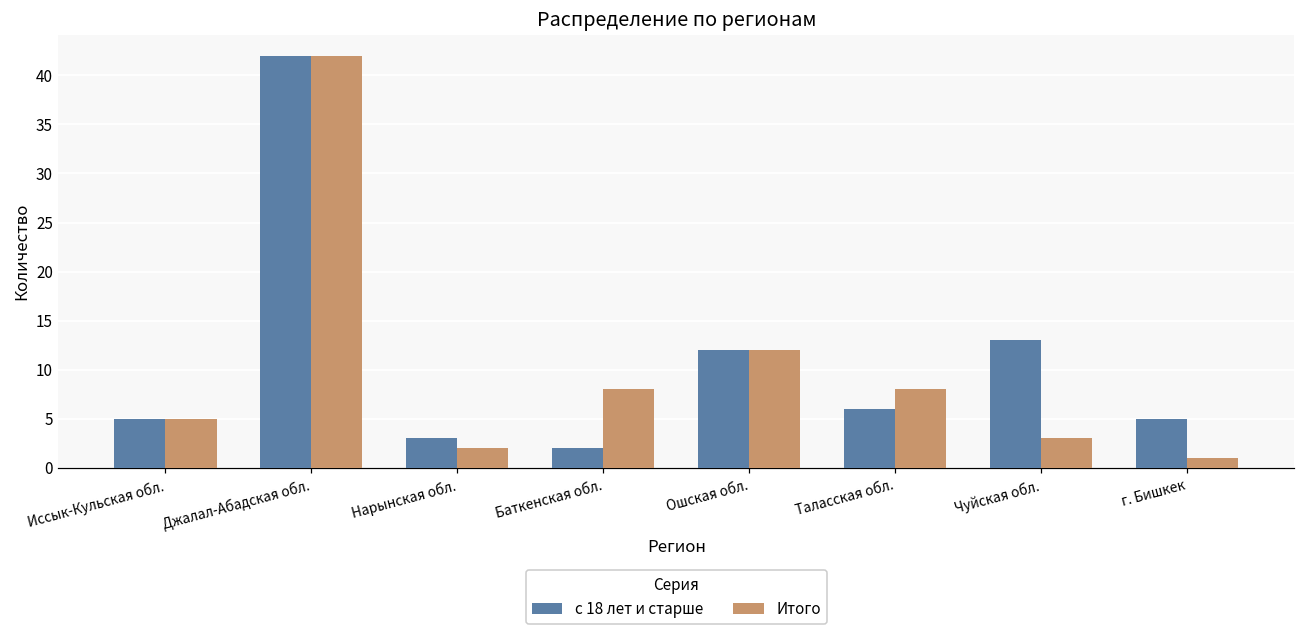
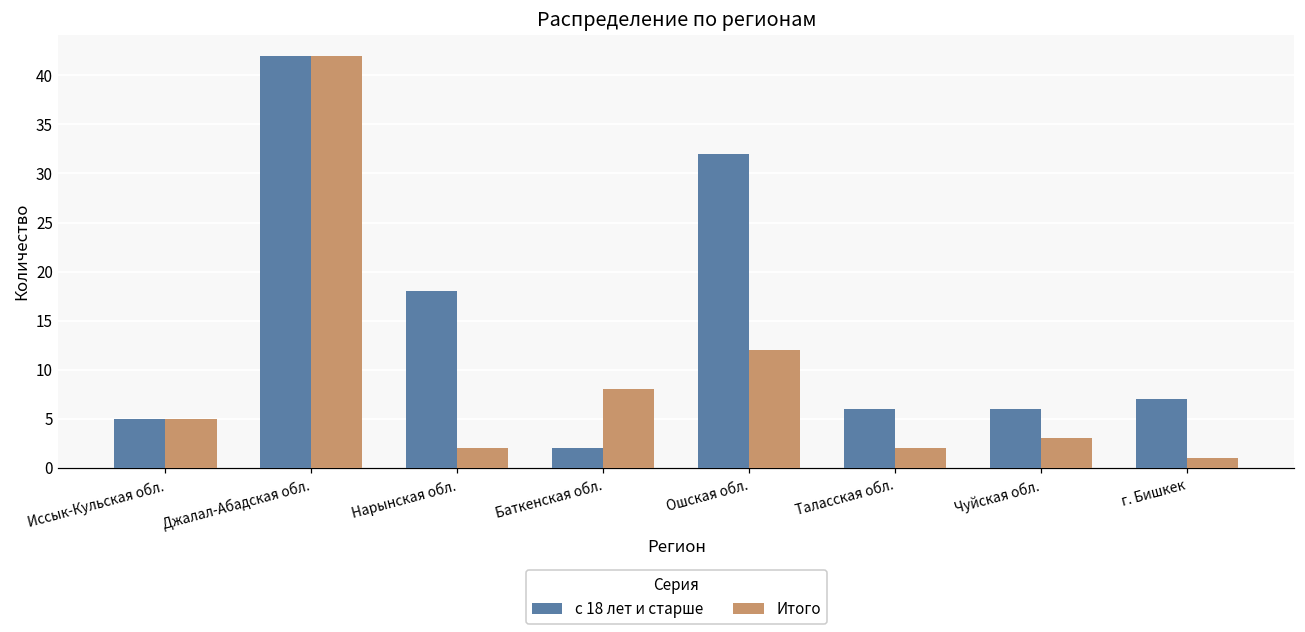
с 18 лет и старше, Нарынская обл.: 3 -> 18
с 18 лет и старше, Ошская обл.: 12 -> 32
Итого, Таласская обл.: 8 -> 2
с 18 лет и старше, Чуйская обл.: 13 -> 6
с 18 лет и старше, г. Бишкек: 5 -> 7
